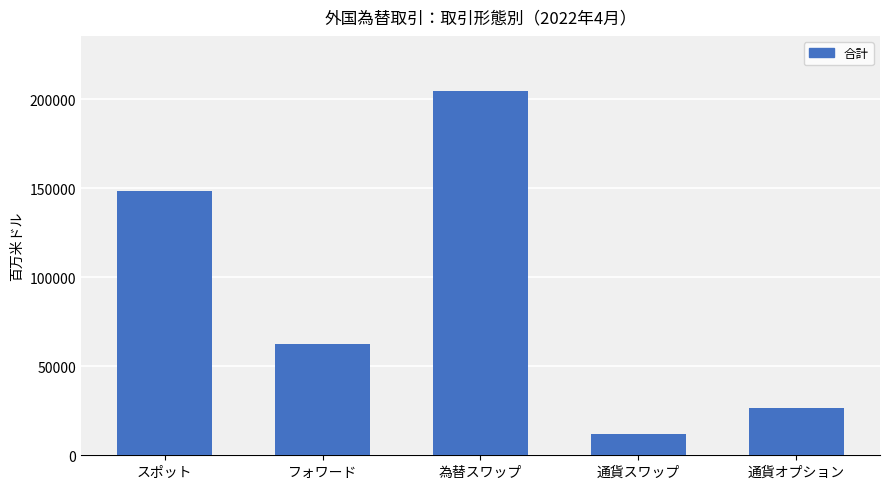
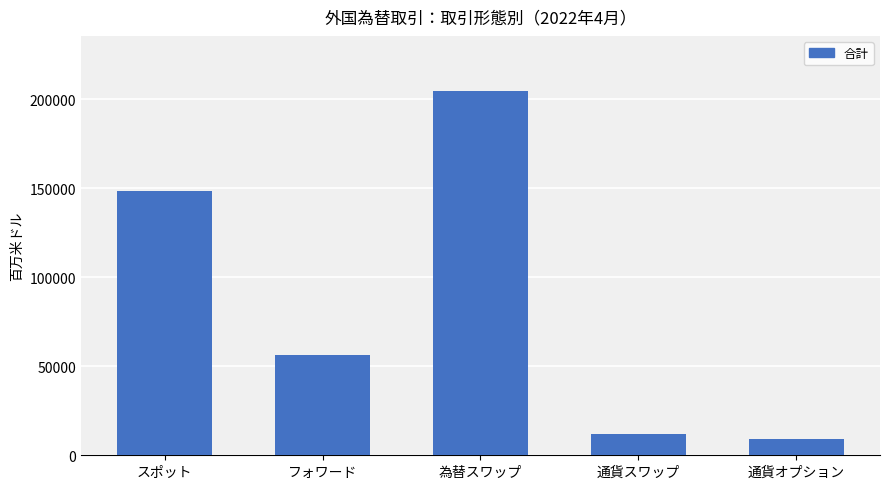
フォワード: 62000 -> 56000
通貨オプション: 27000 -> 9000
